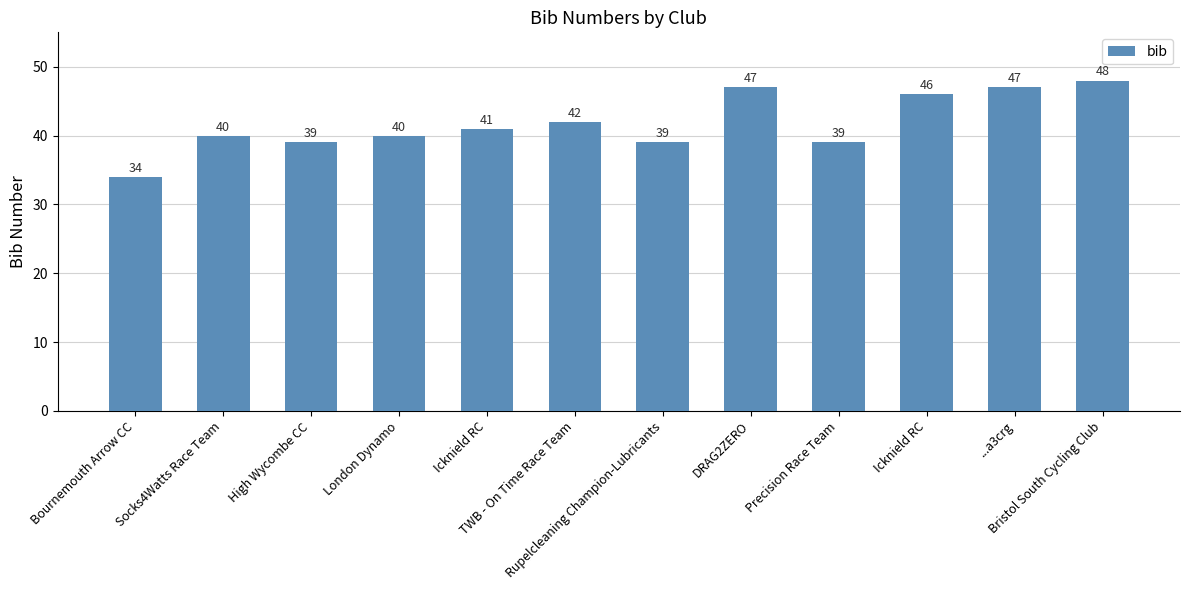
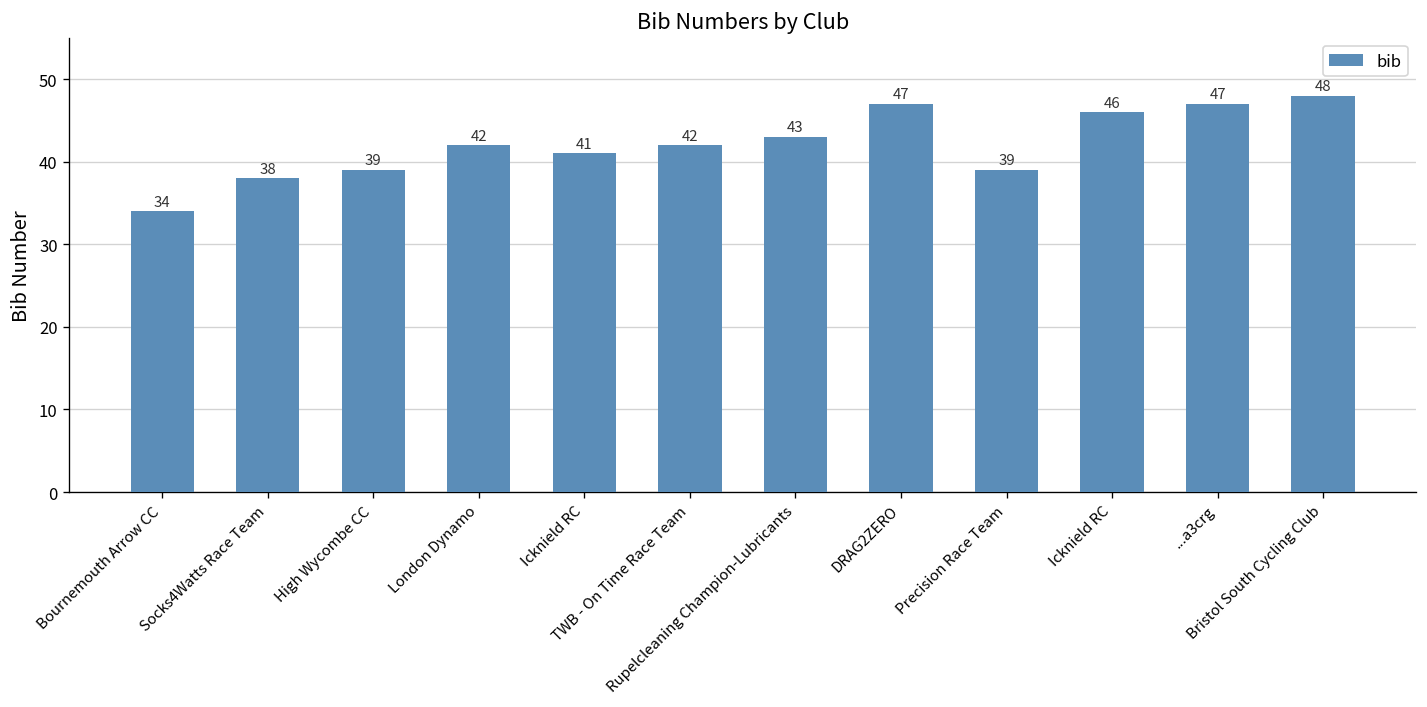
Socks4Watts Race Team: 40 -> 38
London Dynamo: 40 -> 42
Rupelcleaning Champion-Lubricants: 39 -> 43
